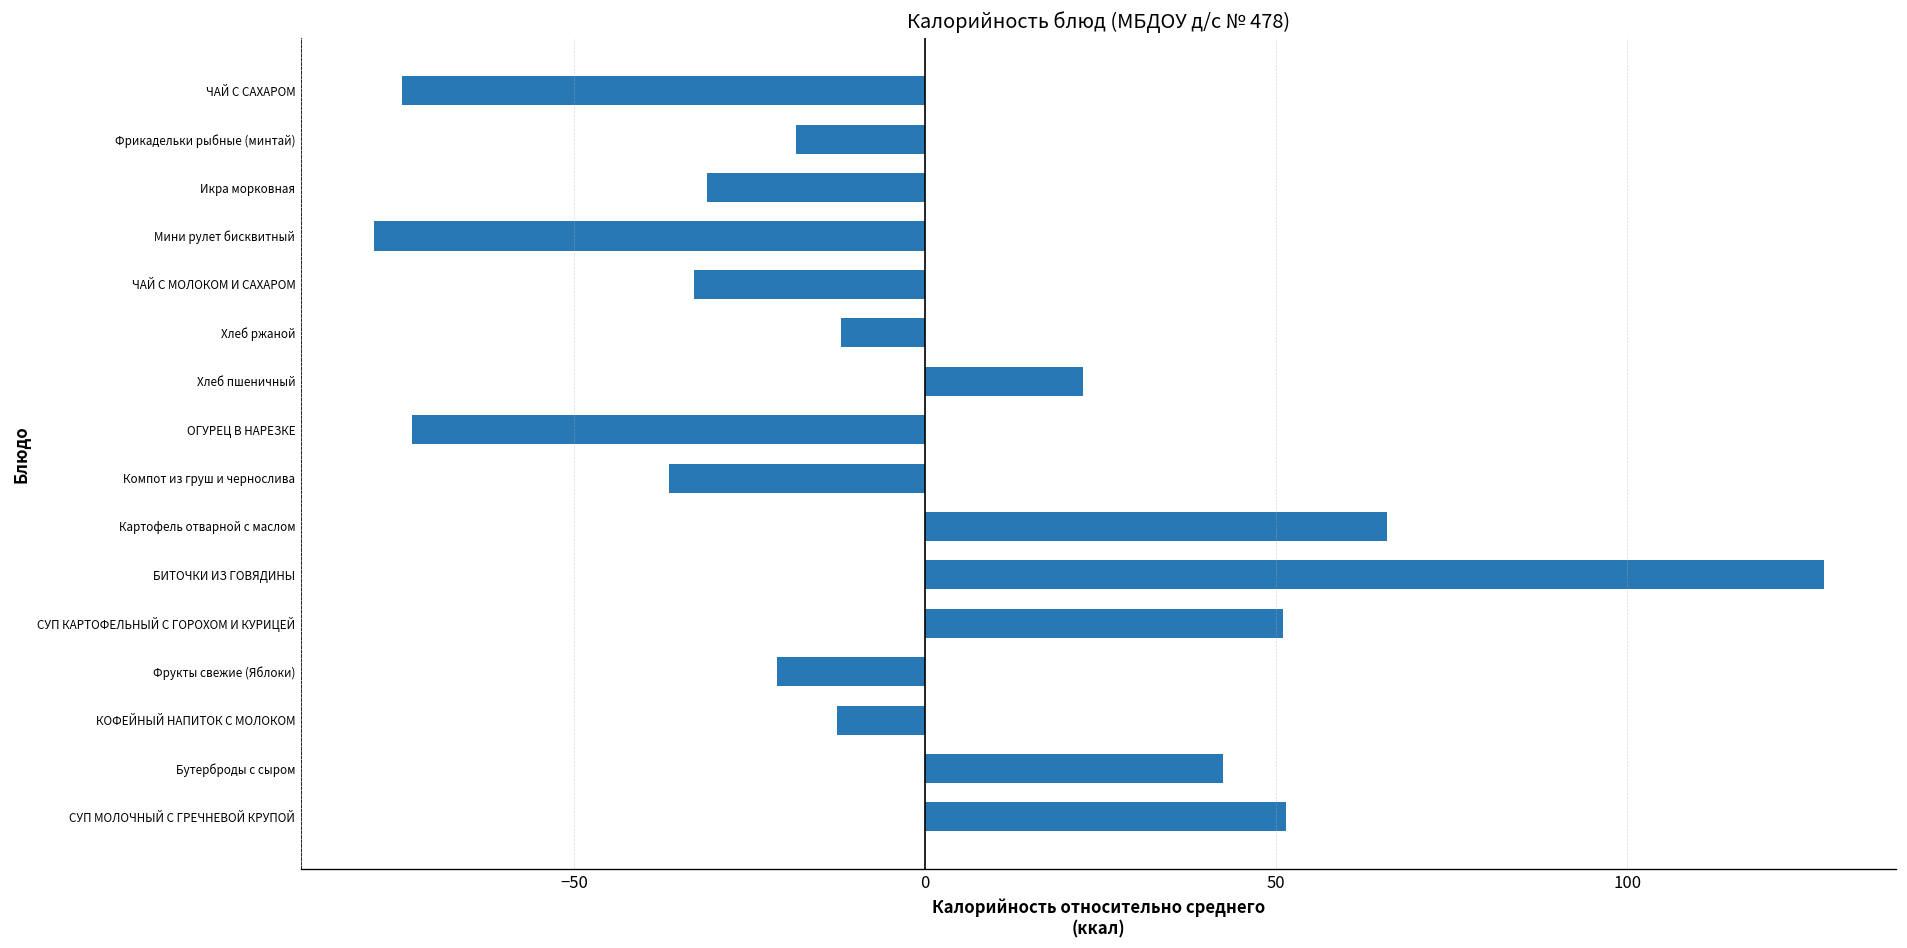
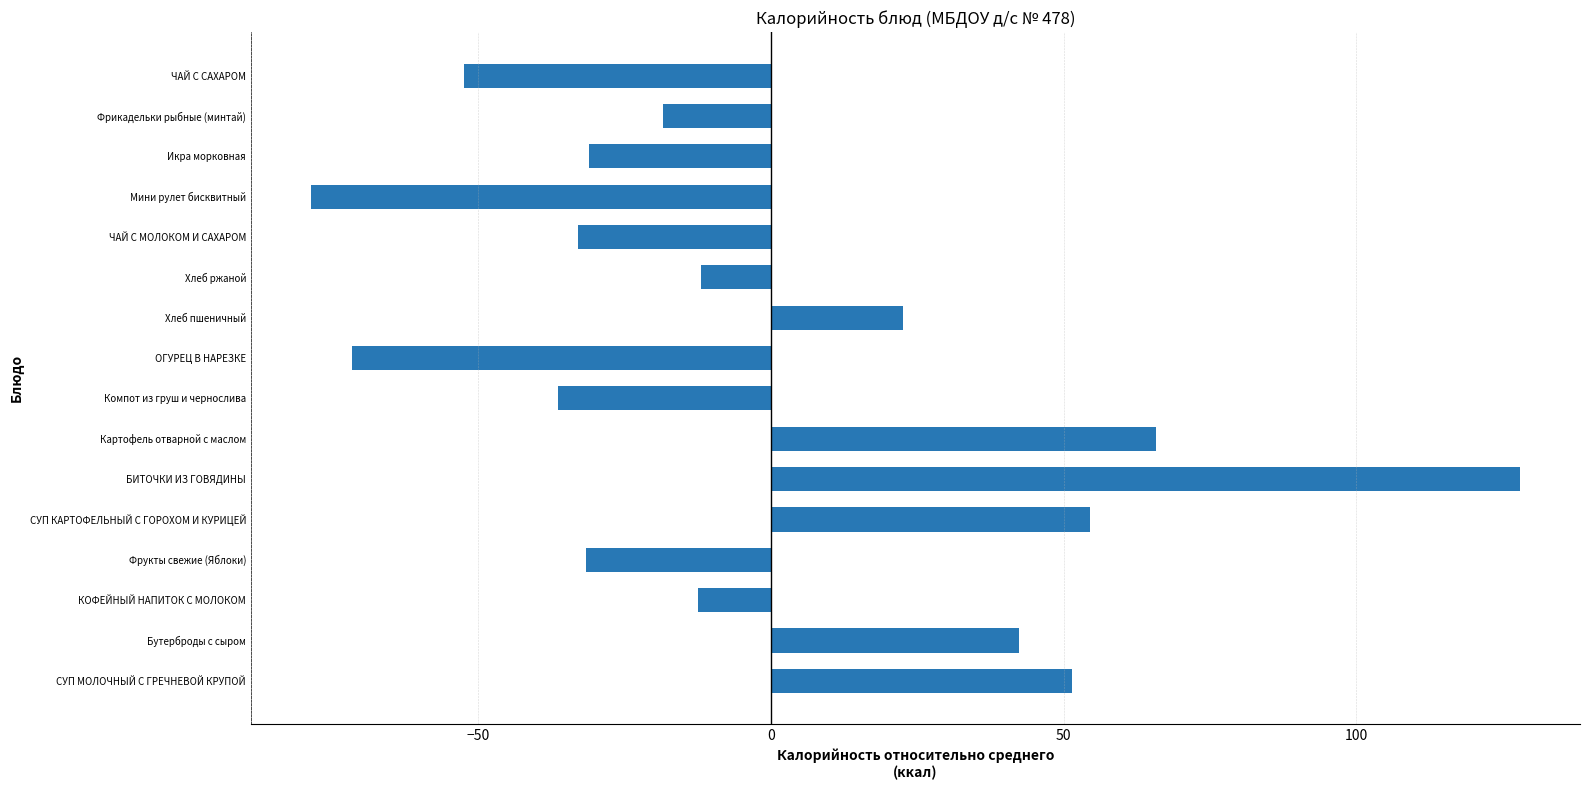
ЧАЙ С САХАРОМ: -75 -> -52
ОГУРЕЦ В НАРЕЗКЕ: -73 -> -72
СУП КАРТОФЕЛЬНЫЙ С ГОРОХОМ И КУРИЦЕЙ: 51 -> 55
Фрукты свежие (Яблоки): -21 -> -32
